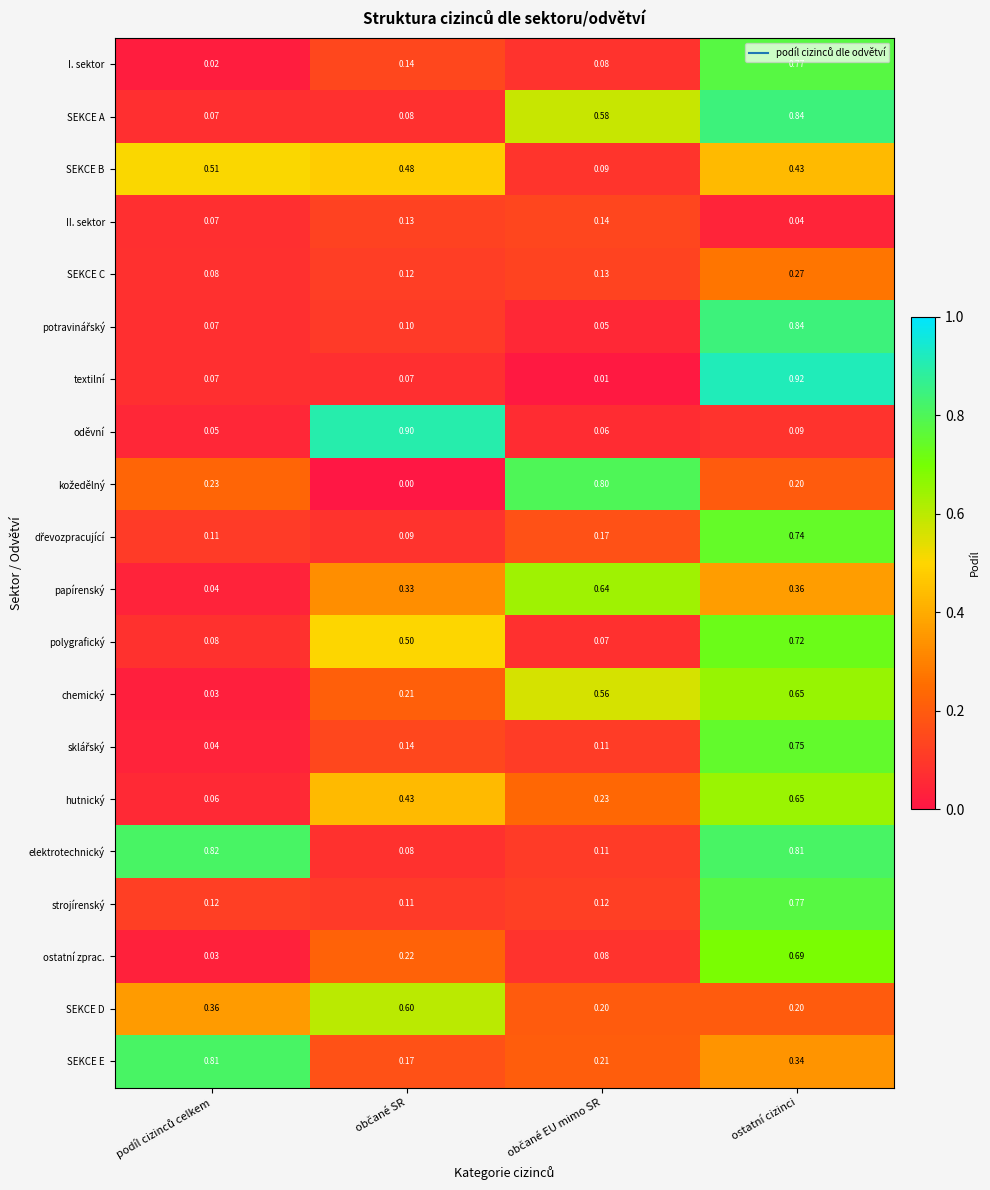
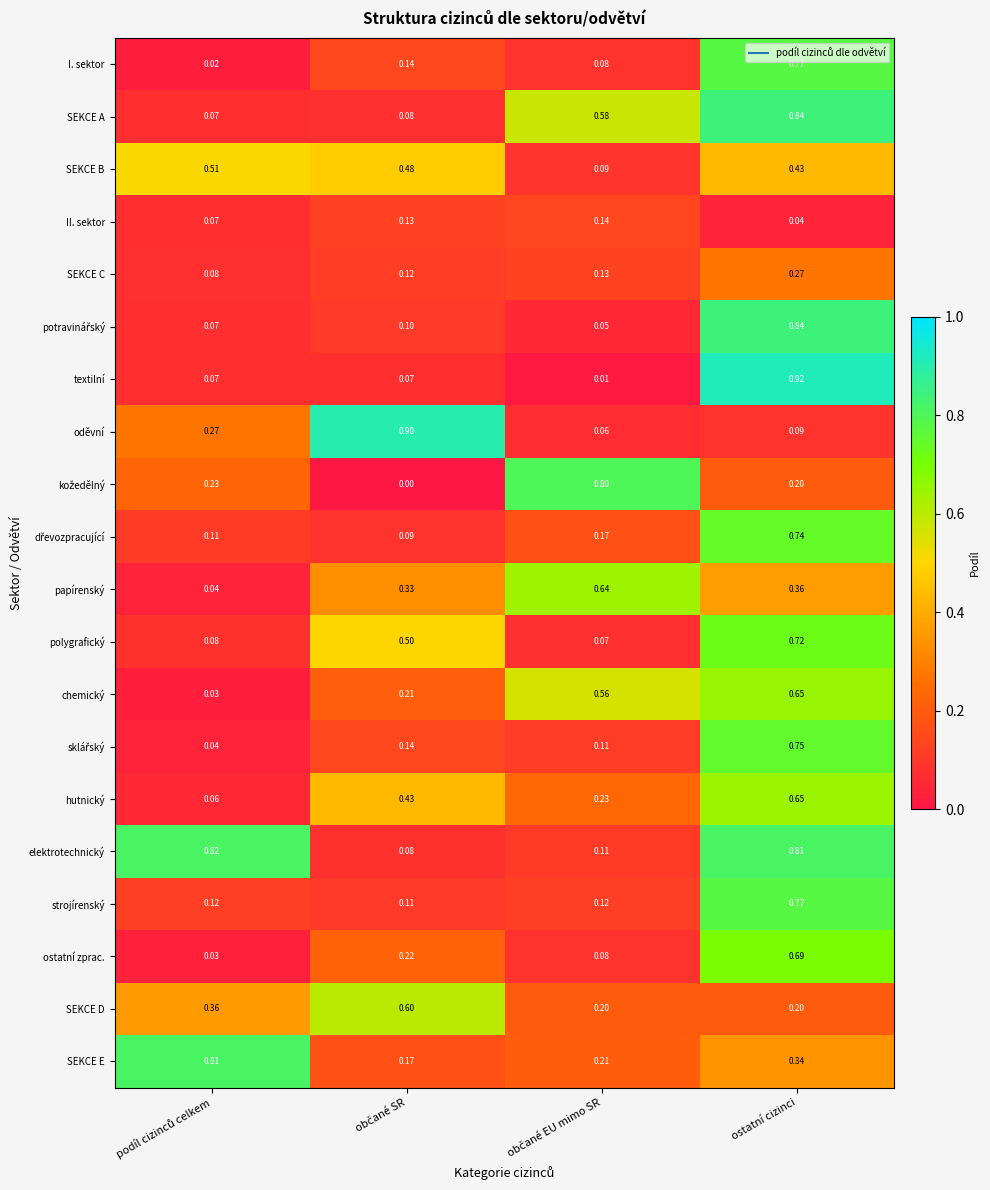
oděvní, podíl cizinců celkem: 0.05 -> 0.27
